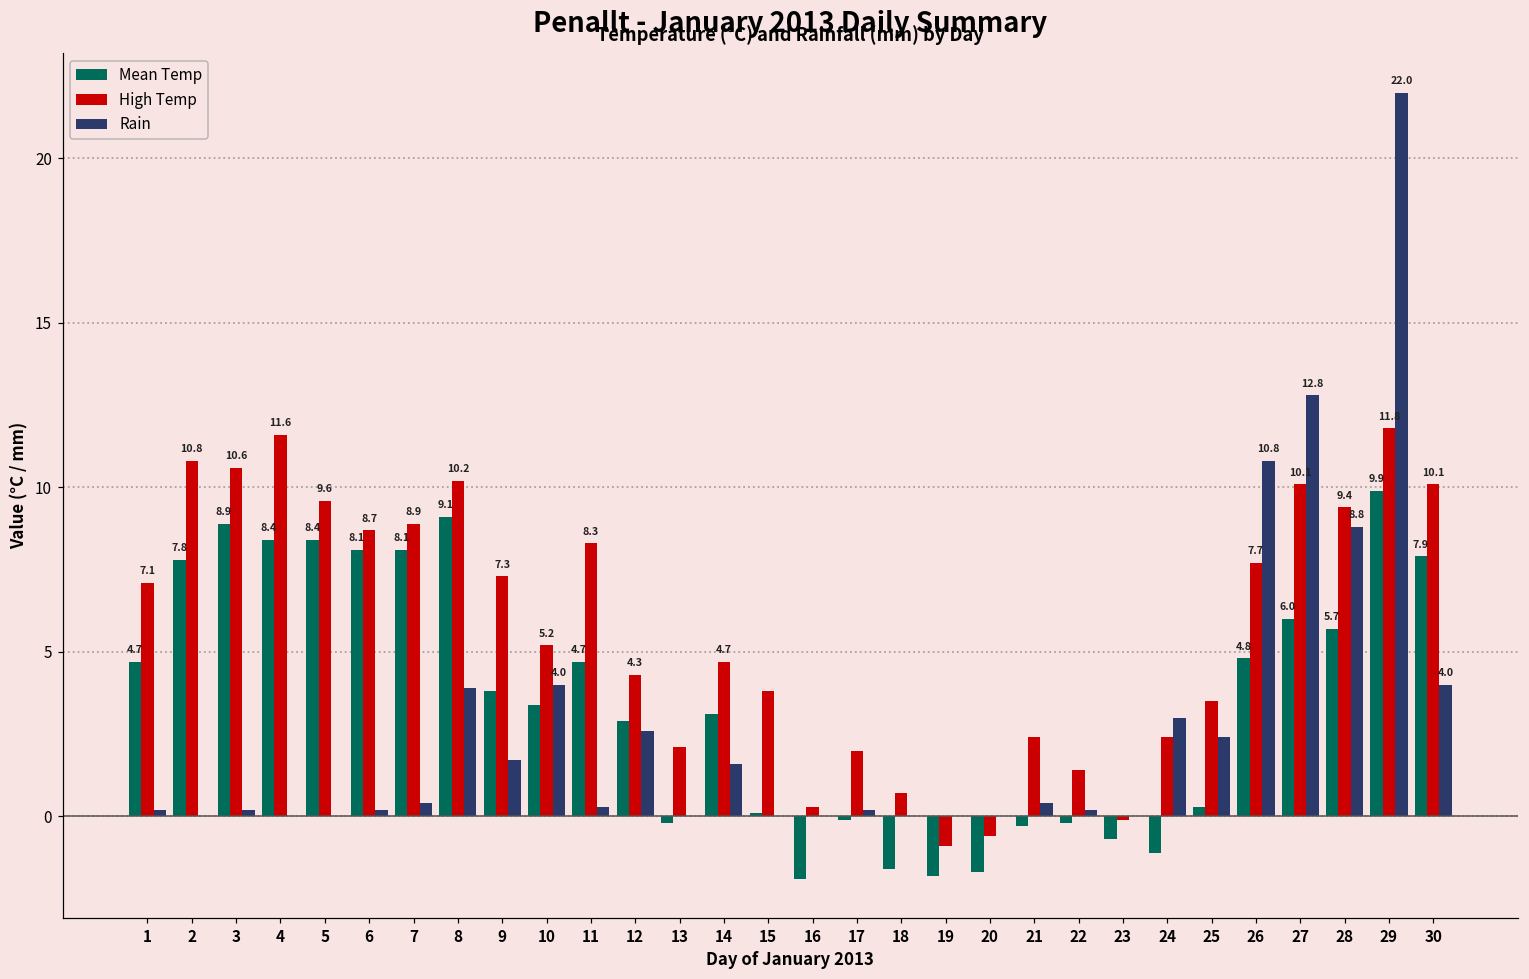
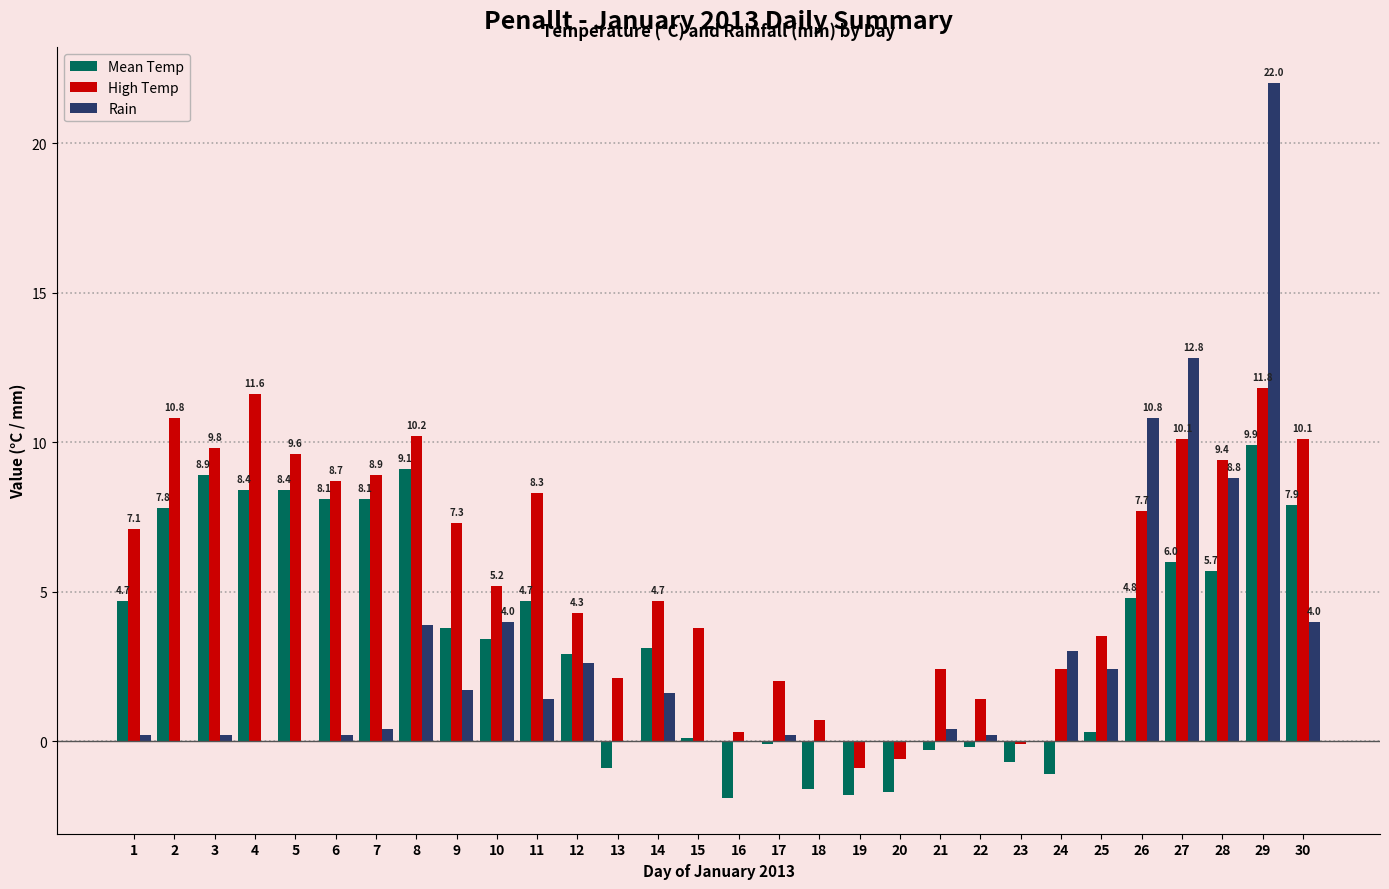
High Temp, 3: 10.6 -> 9.8
Rain, 11: 0.3 -> 1.4
Mean Temp, 13: -0.2 -> -0.9
